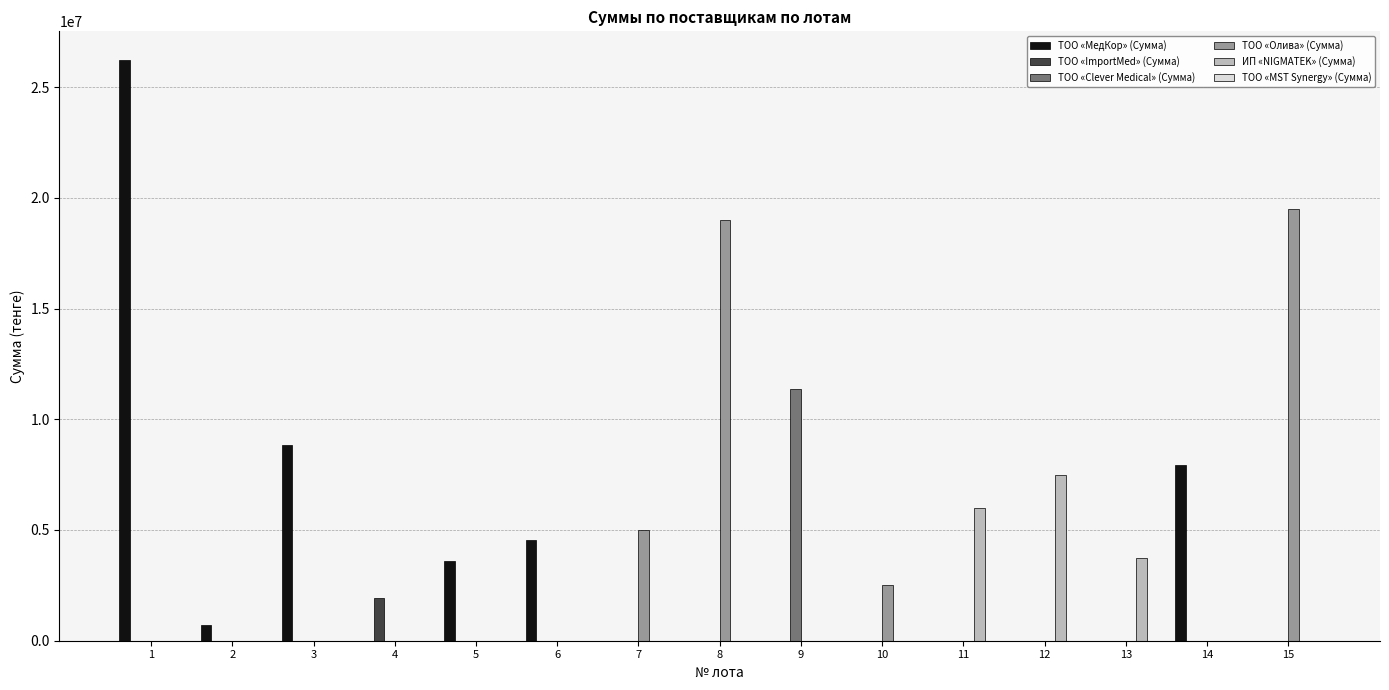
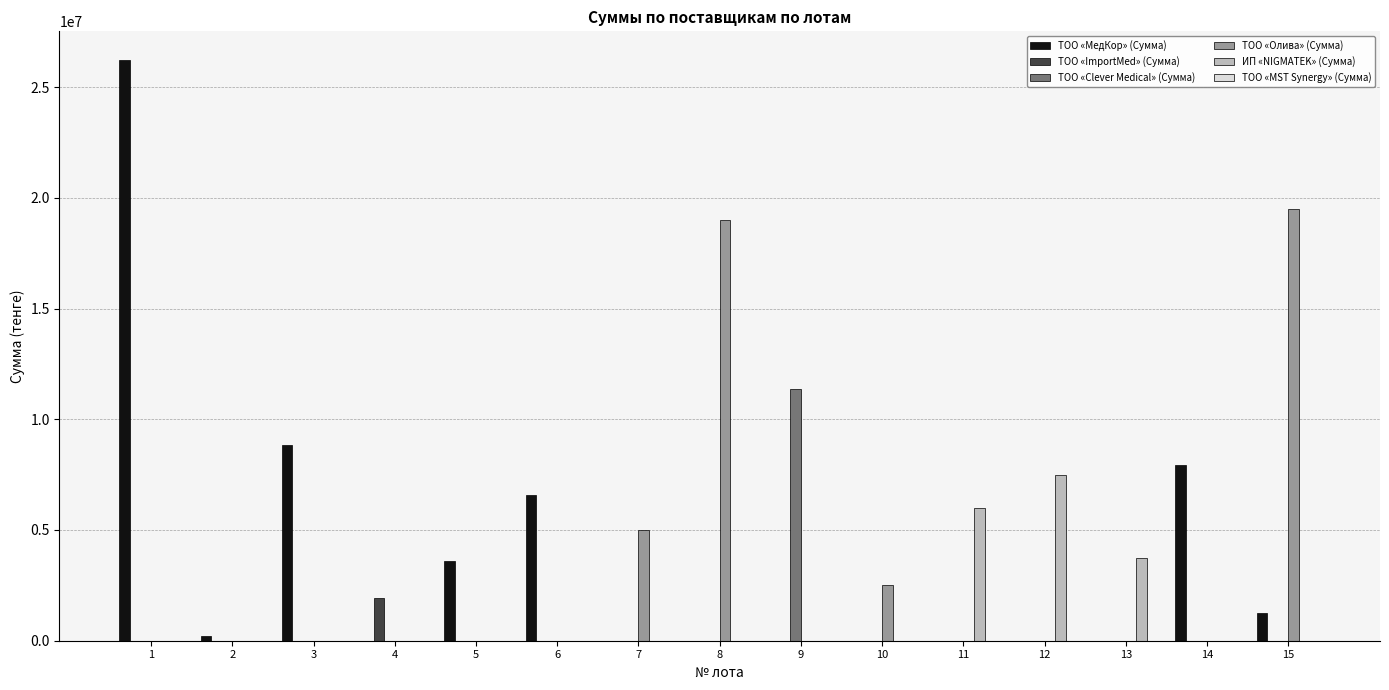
ТОО «МедКор» (Сумма), 2: 700000 -> 200000
ТОО «МедКор» (Сумма), 6: 4600000 -> 6600000
ТОО «МедКор» (Сумма), 15: 0 -> 1300000
